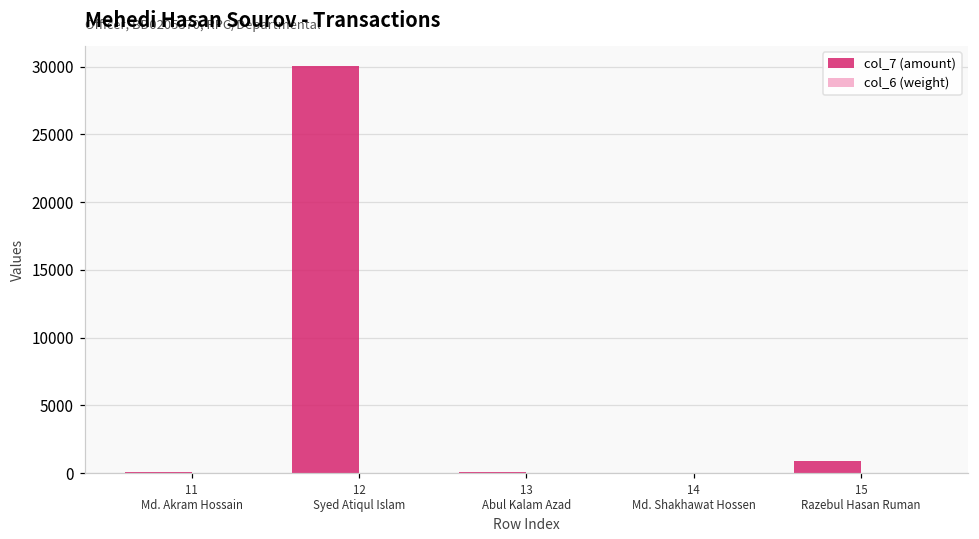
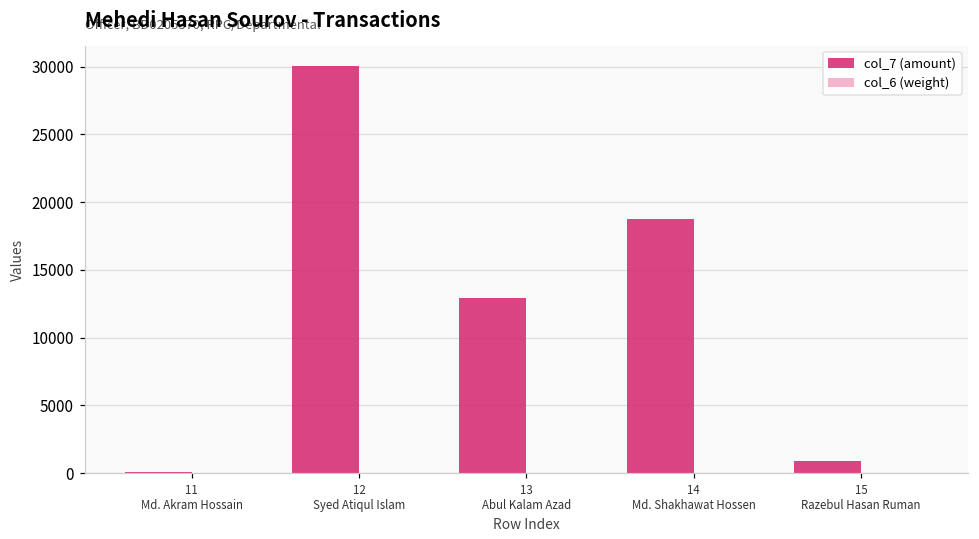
col_7 (amount), 13 Abul Kalam Azad: 100 -> 12900
col_7 (amount), 14 Md. Shakhawat Hossen: 0 -> 18800
